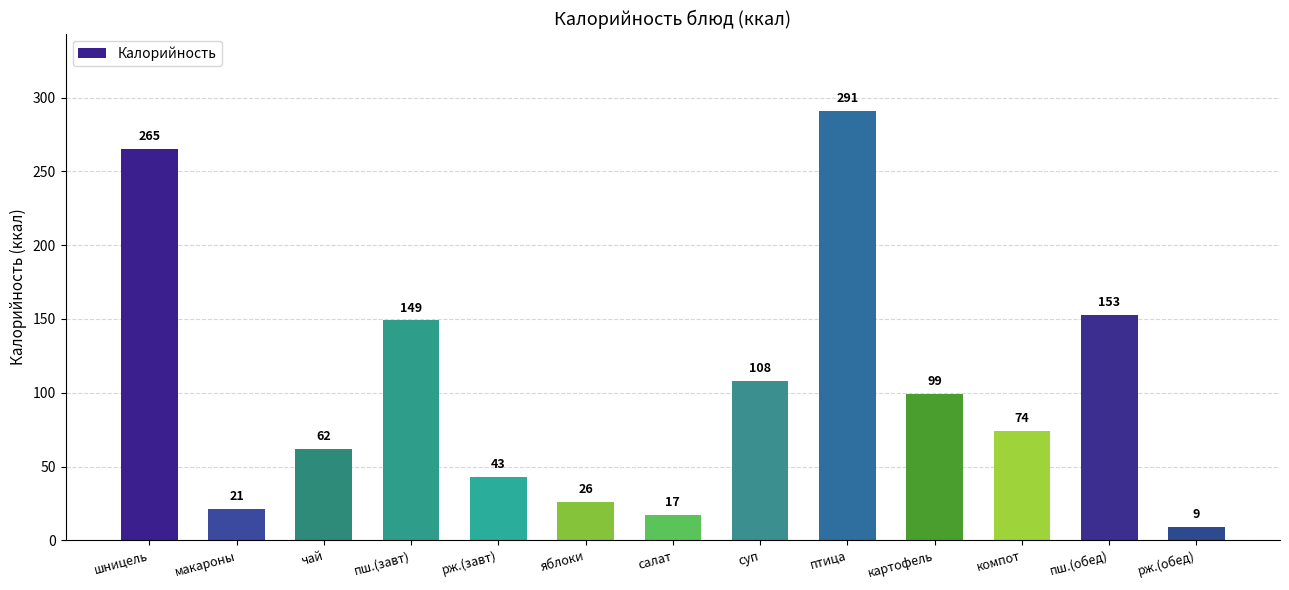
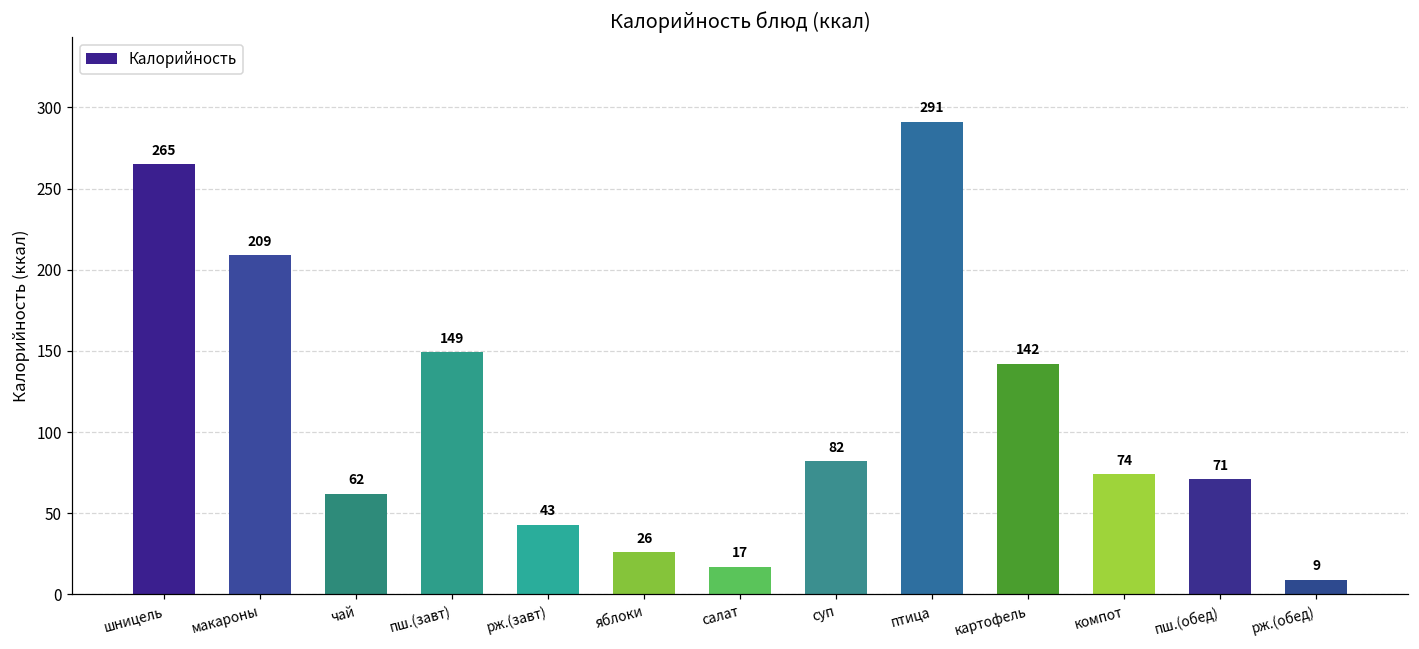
макароны: 21 -> 209
суп: 108 -> 82
картофель: 99 -> 142
пш.(обед): 153 -> 71
